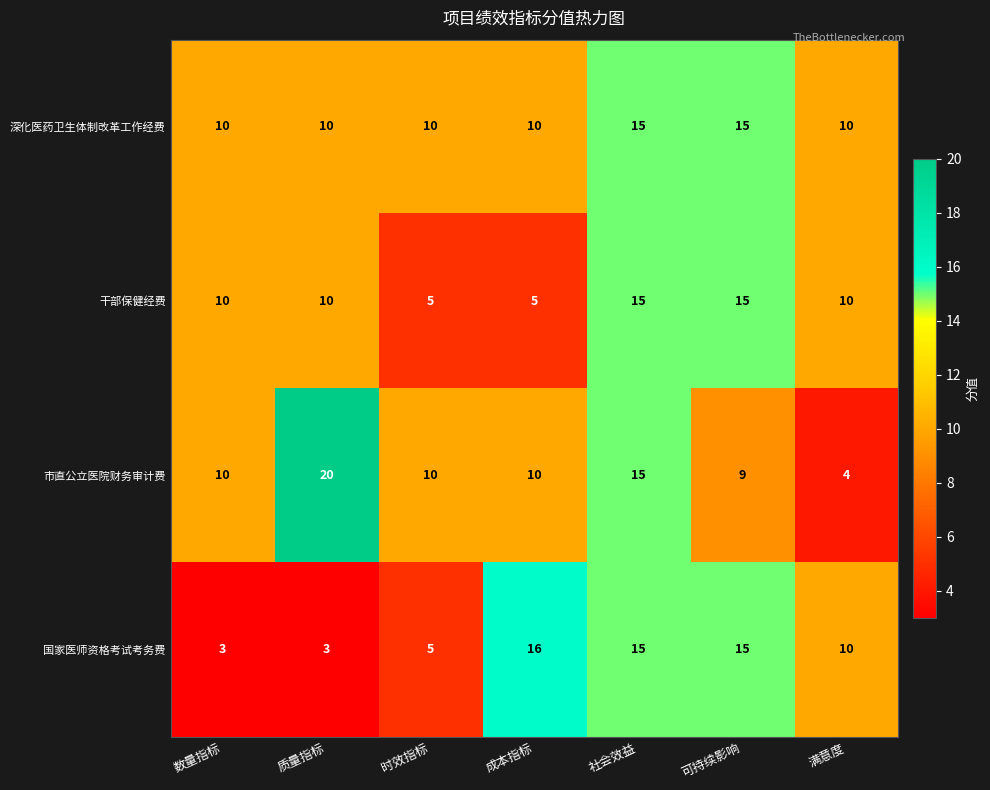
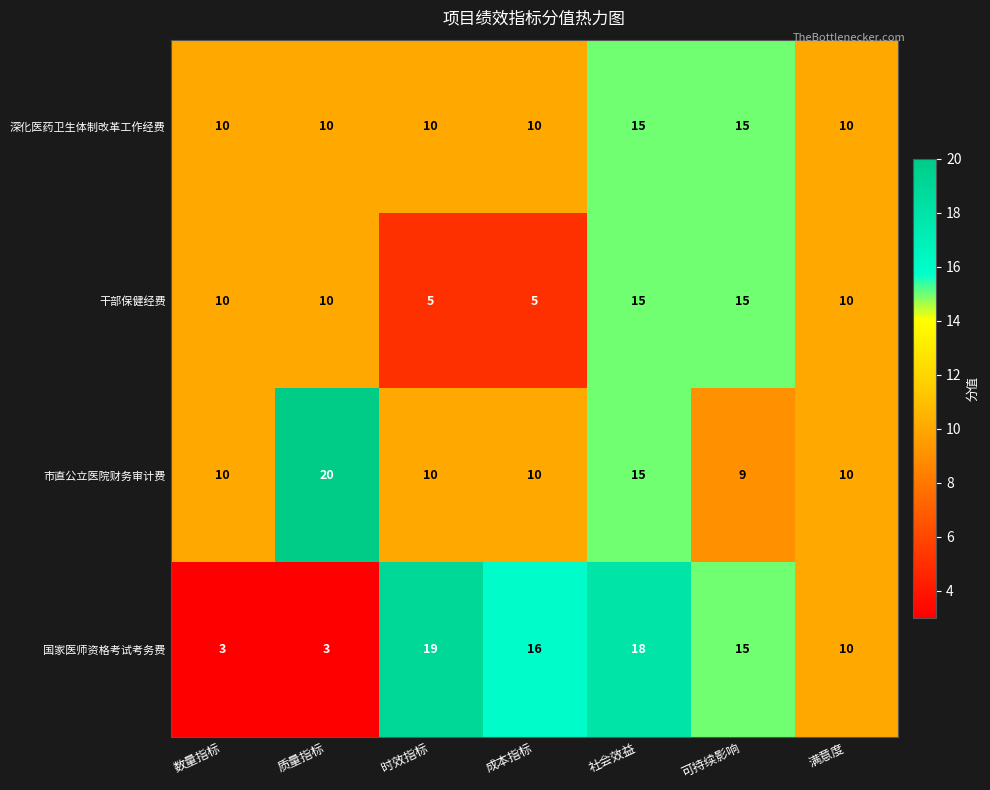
市直公立医院财务审计费, 满意度: 4 -> 10
国家医师资格考试考务费, 时效指标: 5 -> 19
国家医师资格考试考务费, 社会效益: 15 -> 18
